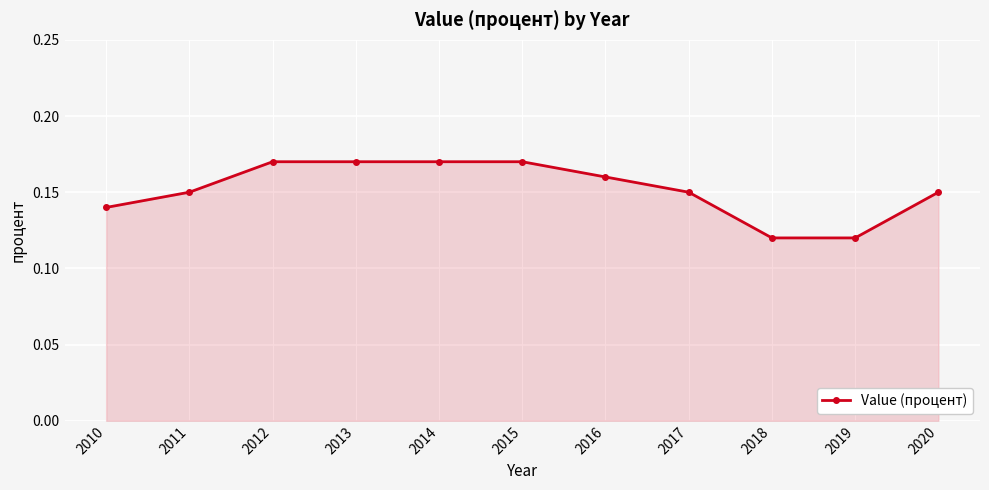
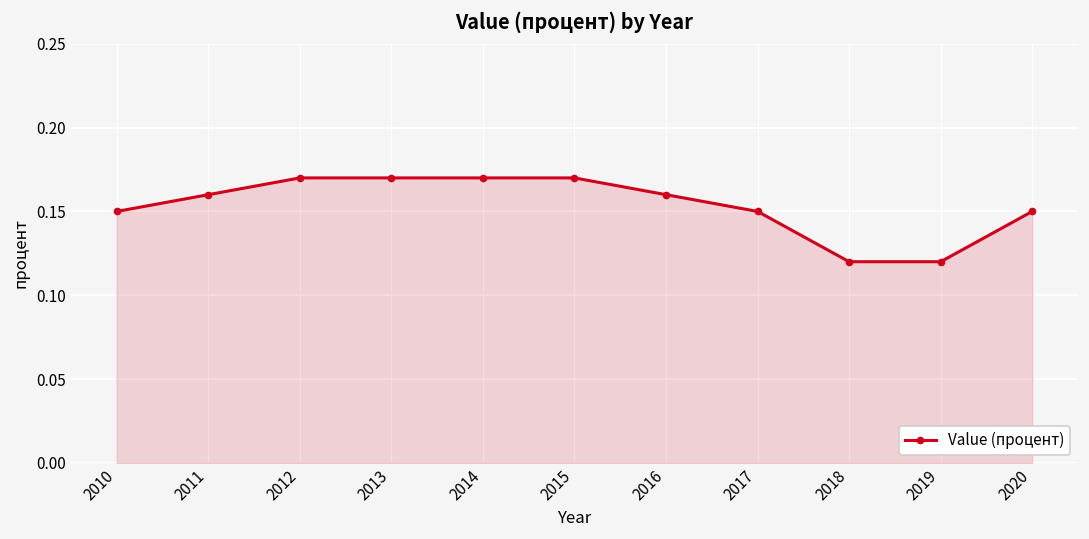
2010: 0.14 -> 0.15
2011: 0.15 -> 0.16
